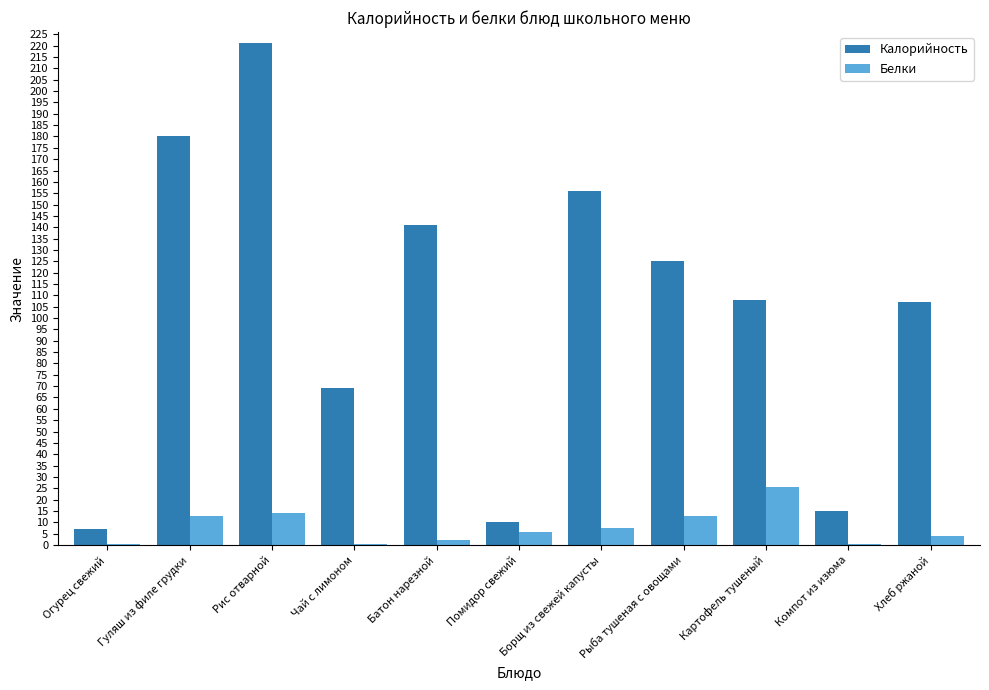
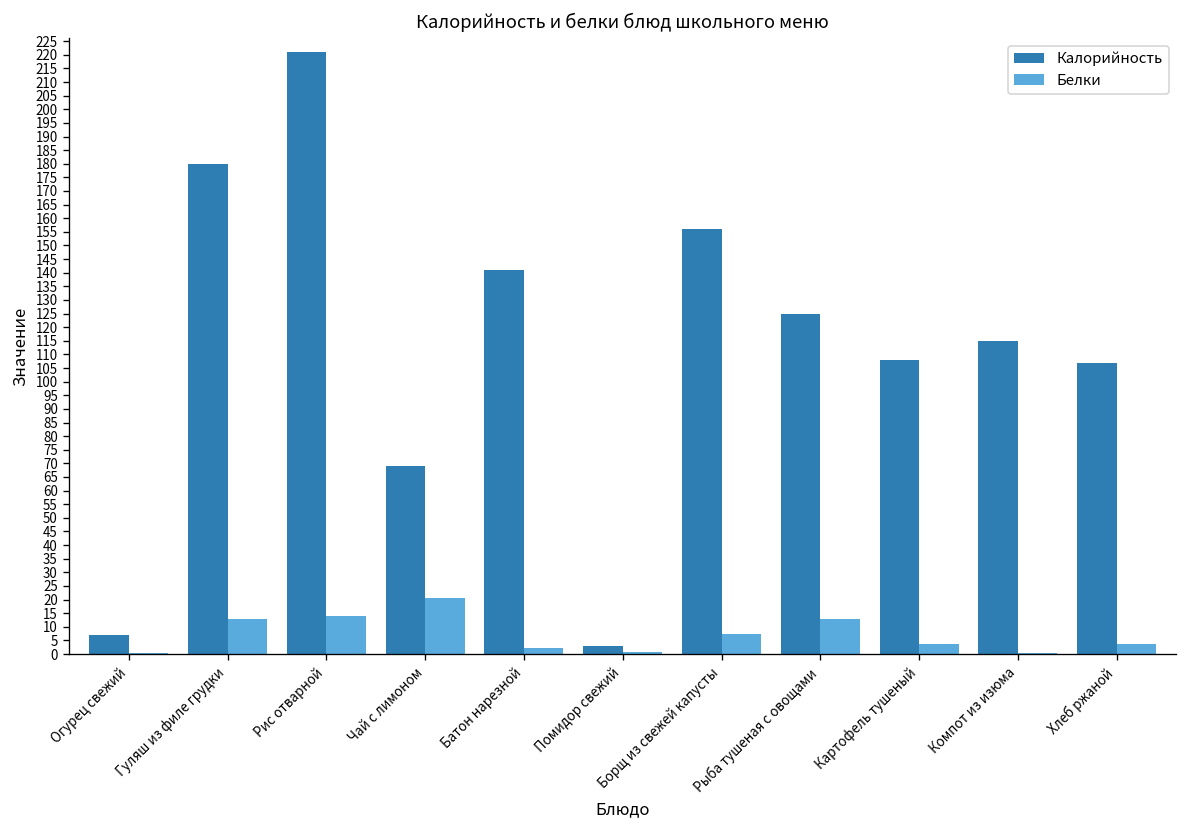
Белки, Чай с лимоном: 1 -> 21
Калорийность, Помидор свежий: 10 -> 3
Белки, Помидор свежий: 6 -> 1
Белки, Картофель тушеный: 25 -> 4
Калорийность, Компот из изюма: 15 -> 115
